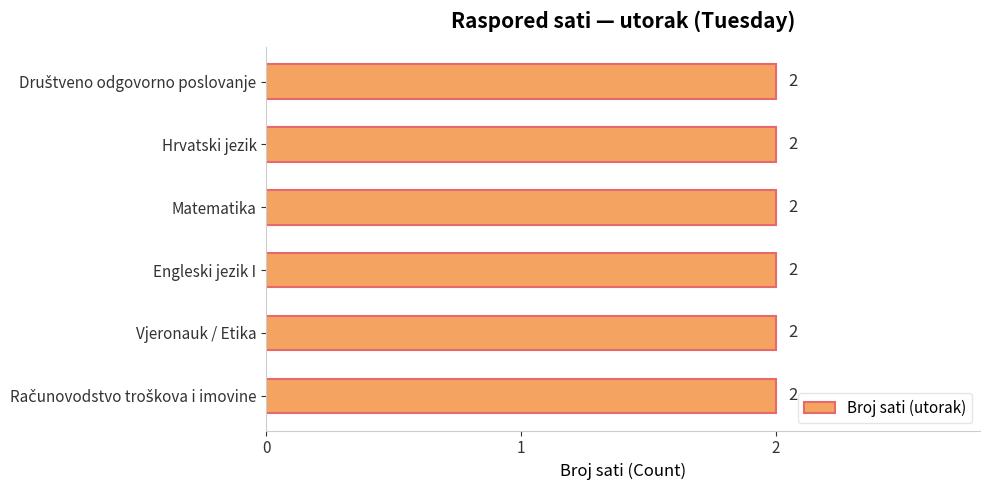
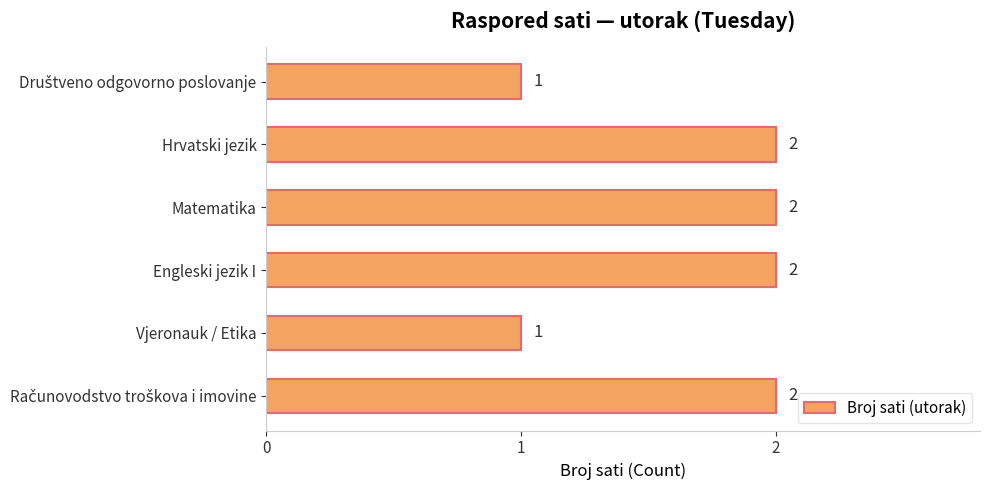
Društveno odgovorno poslovanje: 2 -> 1
Vjeronauk / Etika: 2 -> 1
